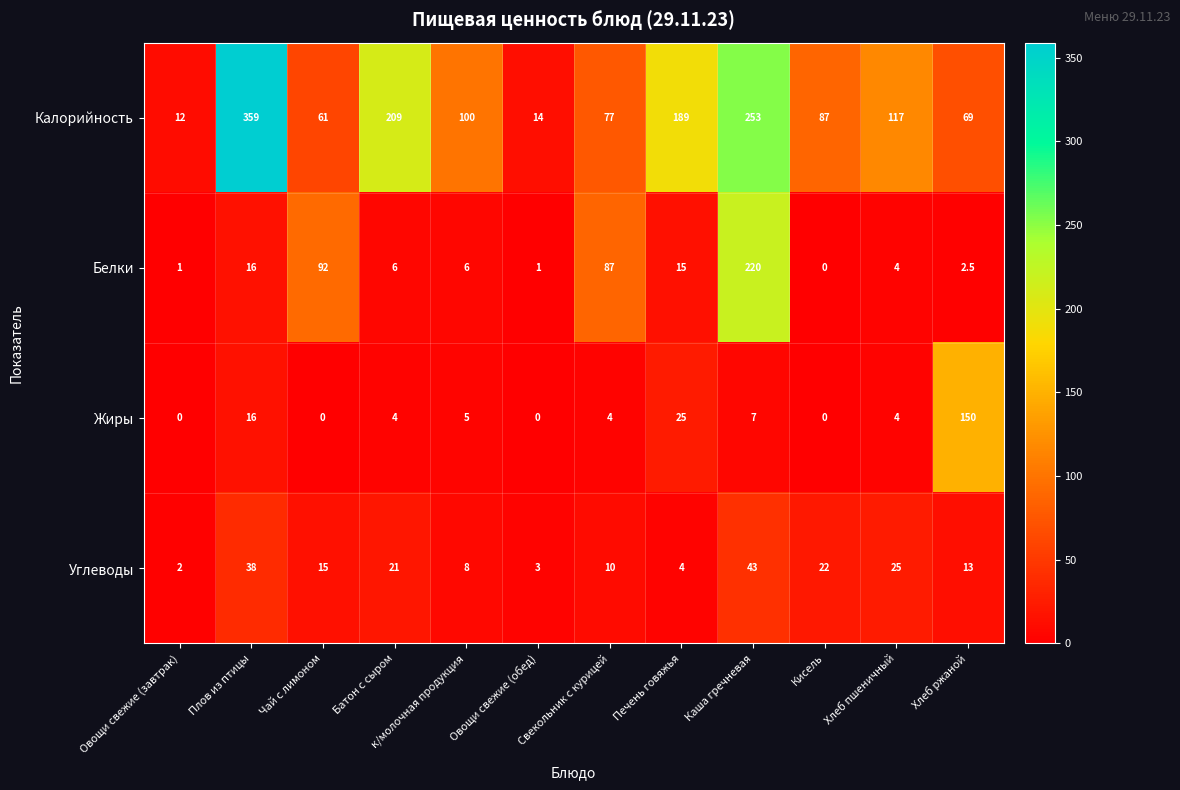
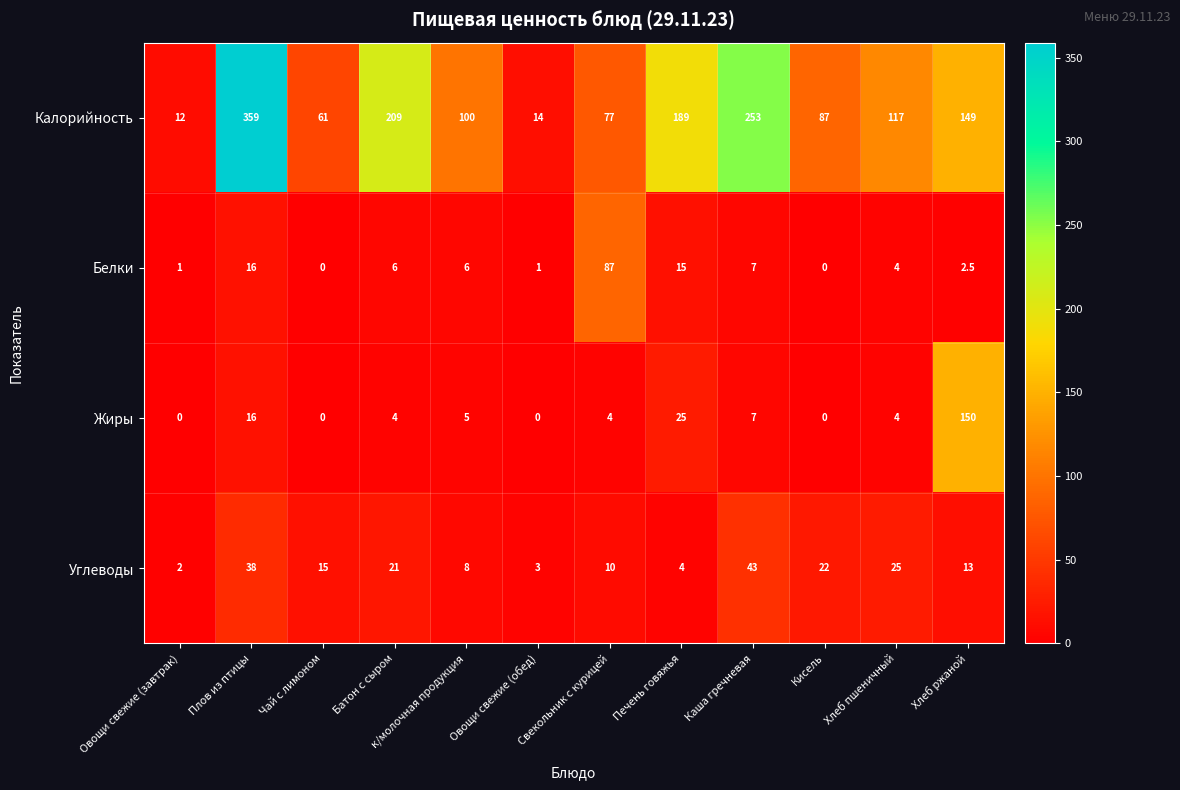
Калорийность, Хлеб ржаной: 69 -> 149
Белки, Чай с лимоном: 92 -> 0
Белки, Каша гречневая: 220 -> 7
